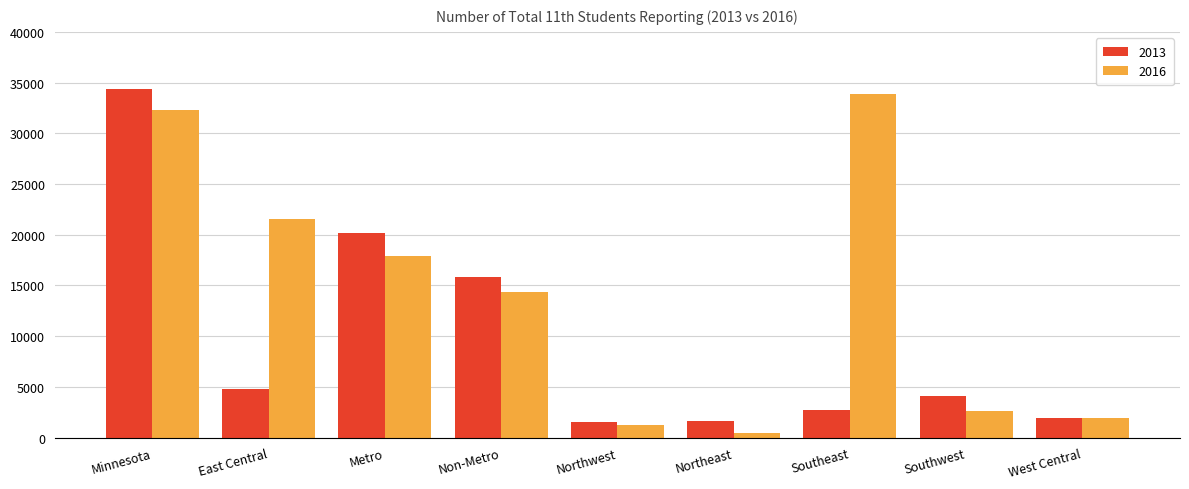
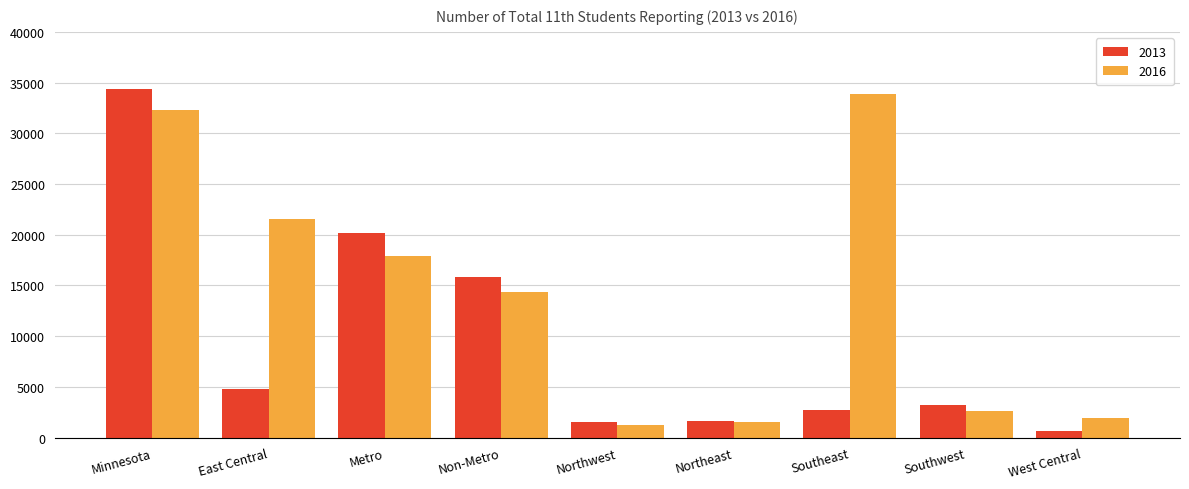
2016, Northeast: 500 -> 1500
2013, Southwest: 4100 -> 3200
2013, West Central: 2000 -> 700
